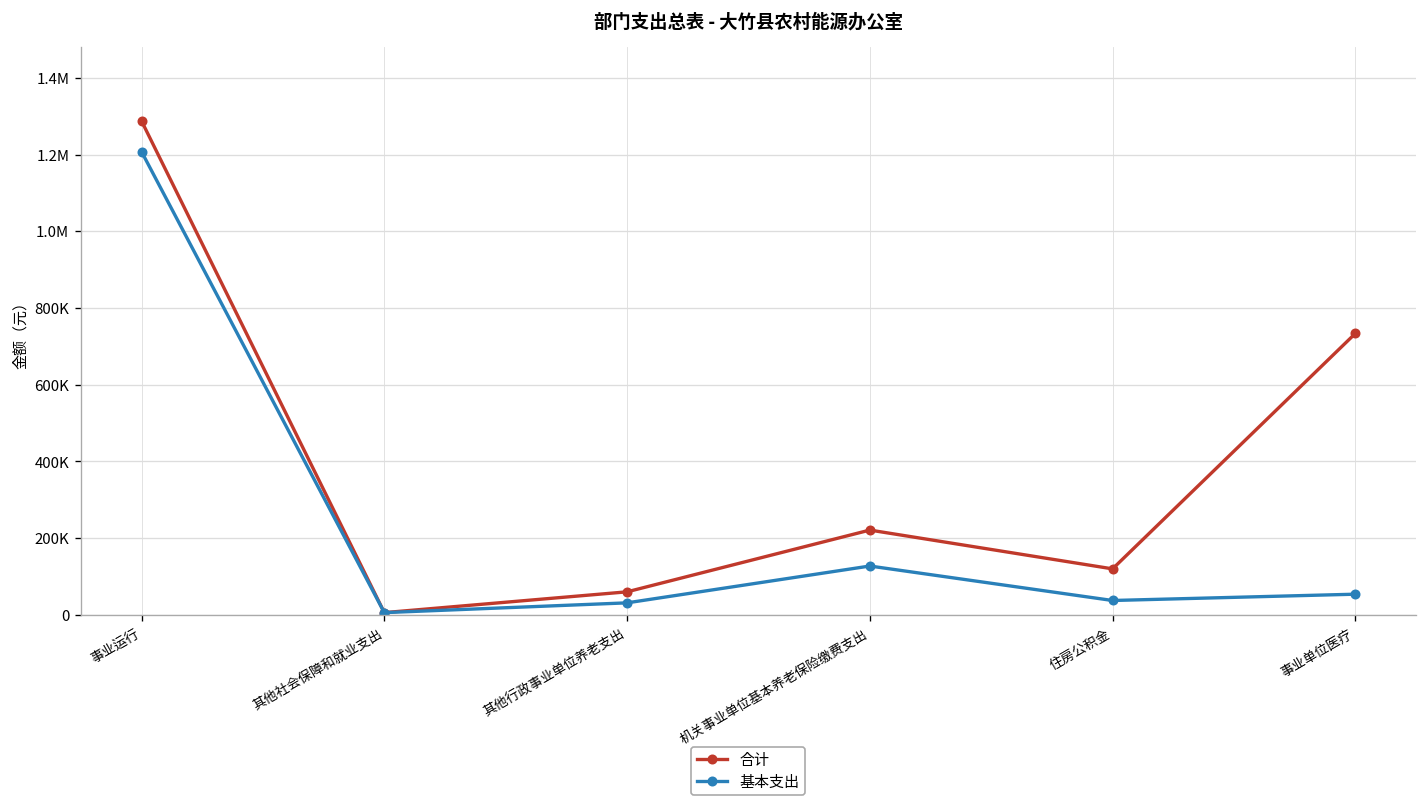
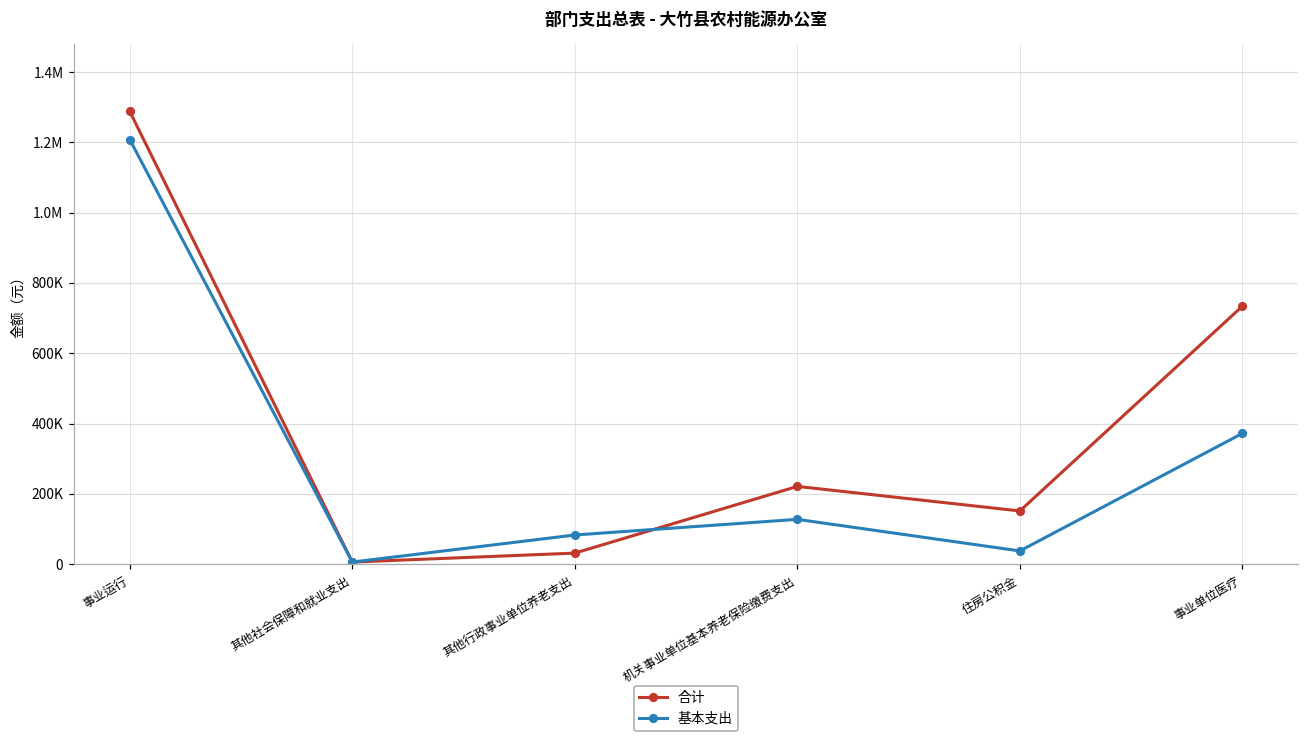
合计, 其他行政事业单位养老支出: 60000 -> 30000
基本支出, 其他行政事业单位养老支出: 30000 -> 80000
合计, 住房公积金: 120000 -> 150000
基本支出, 事业单位医疗: 50000 -> 370000
